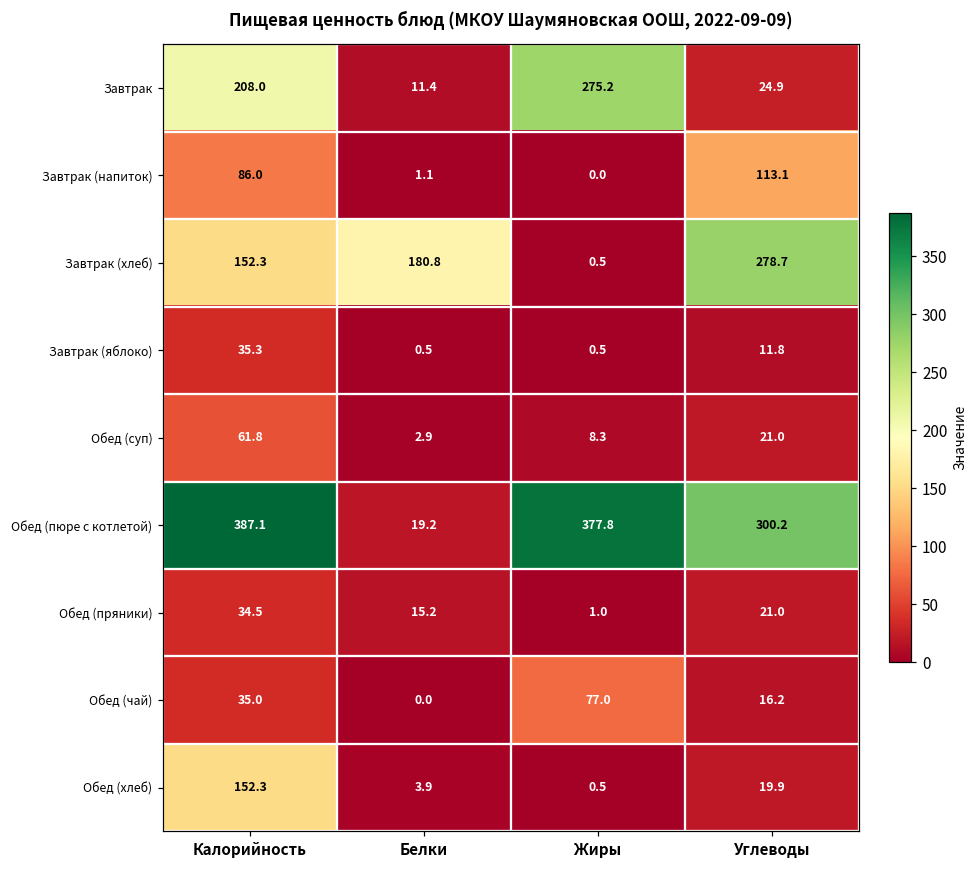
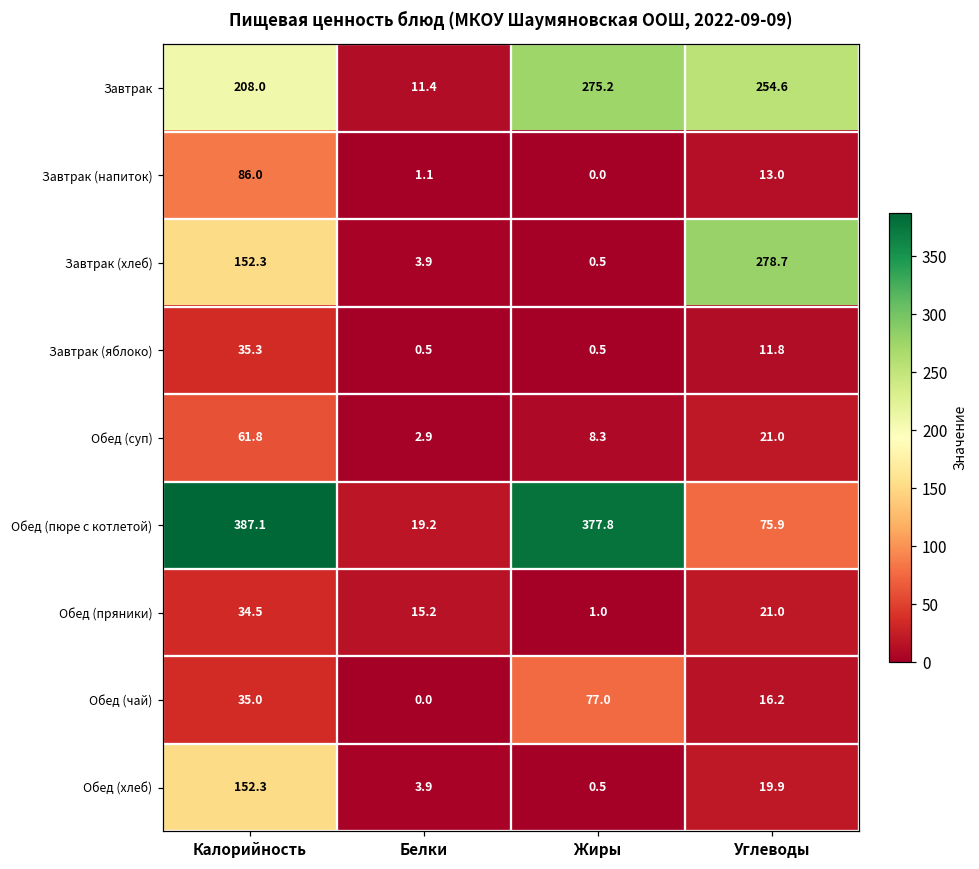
Завтрак, Углеводы: 24.9 -> 254.6
Завтрак (напиток), Углеводы: 113.1 -> 13.0
Завтрак (хлеб), Белки: 180.8 -> 3.9
Обед (пюре с котлетой), Углеводы: 300.2 -> 75.9
